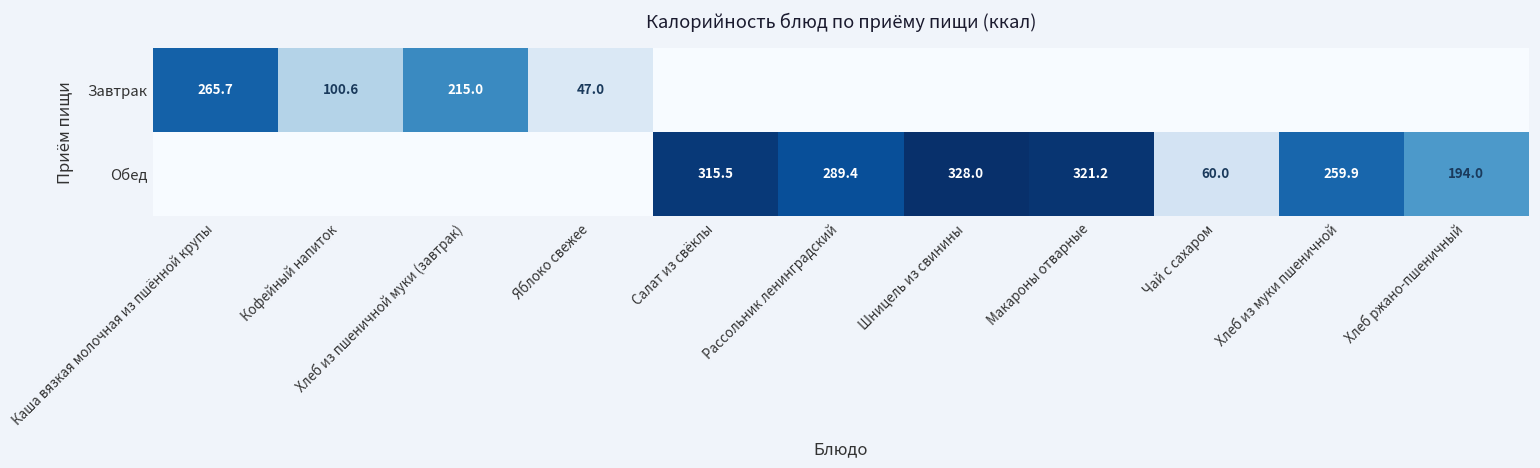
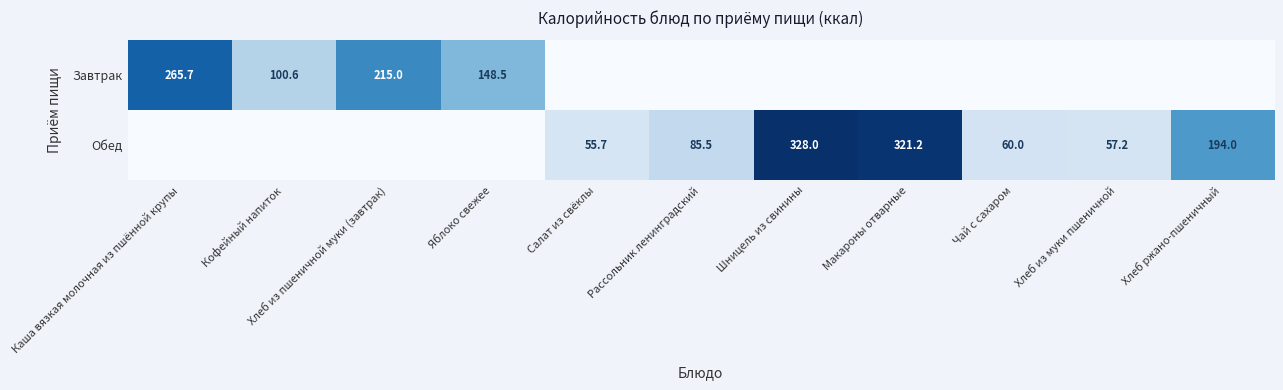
Завтрак, Яблоко свежее: 47.0 -> 148.5
Обед, Салат из свёклы: 315.5 -> 55.7
Обед, Рассольник ленинградский: 289.4 -> 85.5
Обед, Хлеб из муки пшеничной: 259.9 -> 57.2
